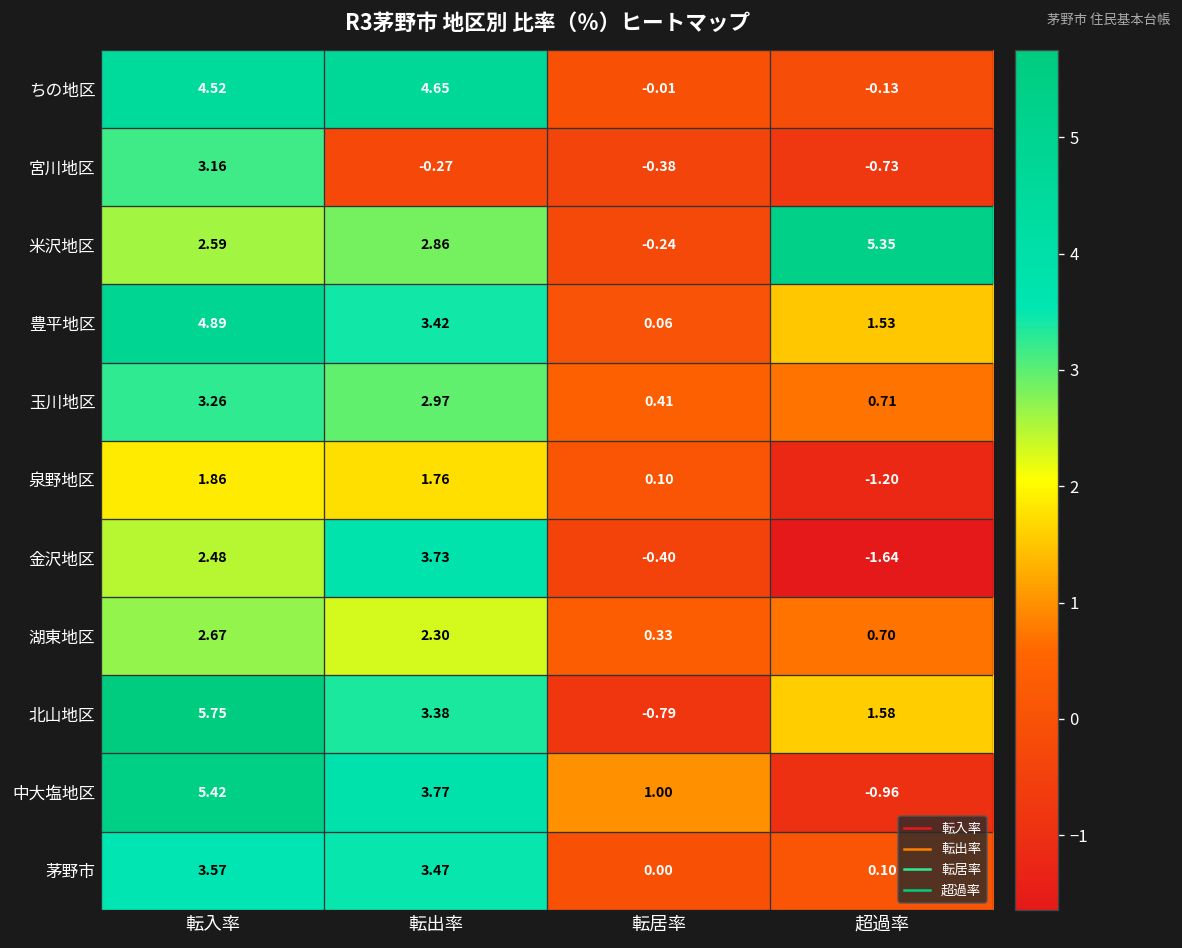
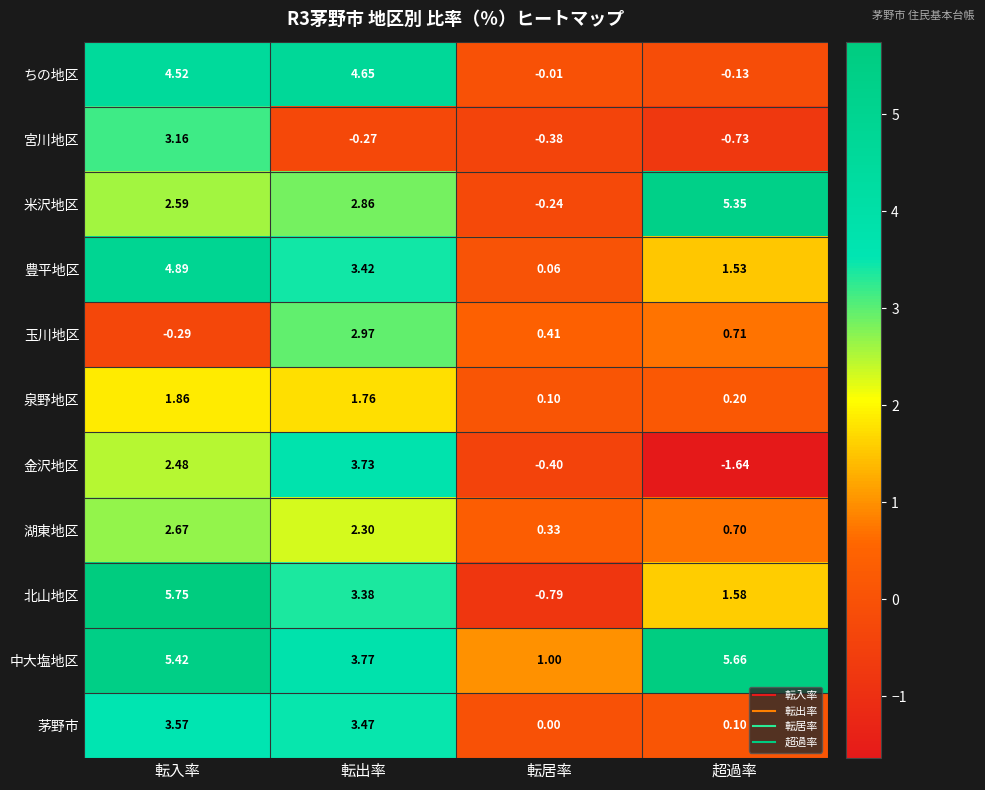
玉川地区, 転入率: 3.26 -> -0.29
泉野地区, 超過率: -1.20 -> 0.20
中大塩地区, 超過率: -0.96 -> 5.66
